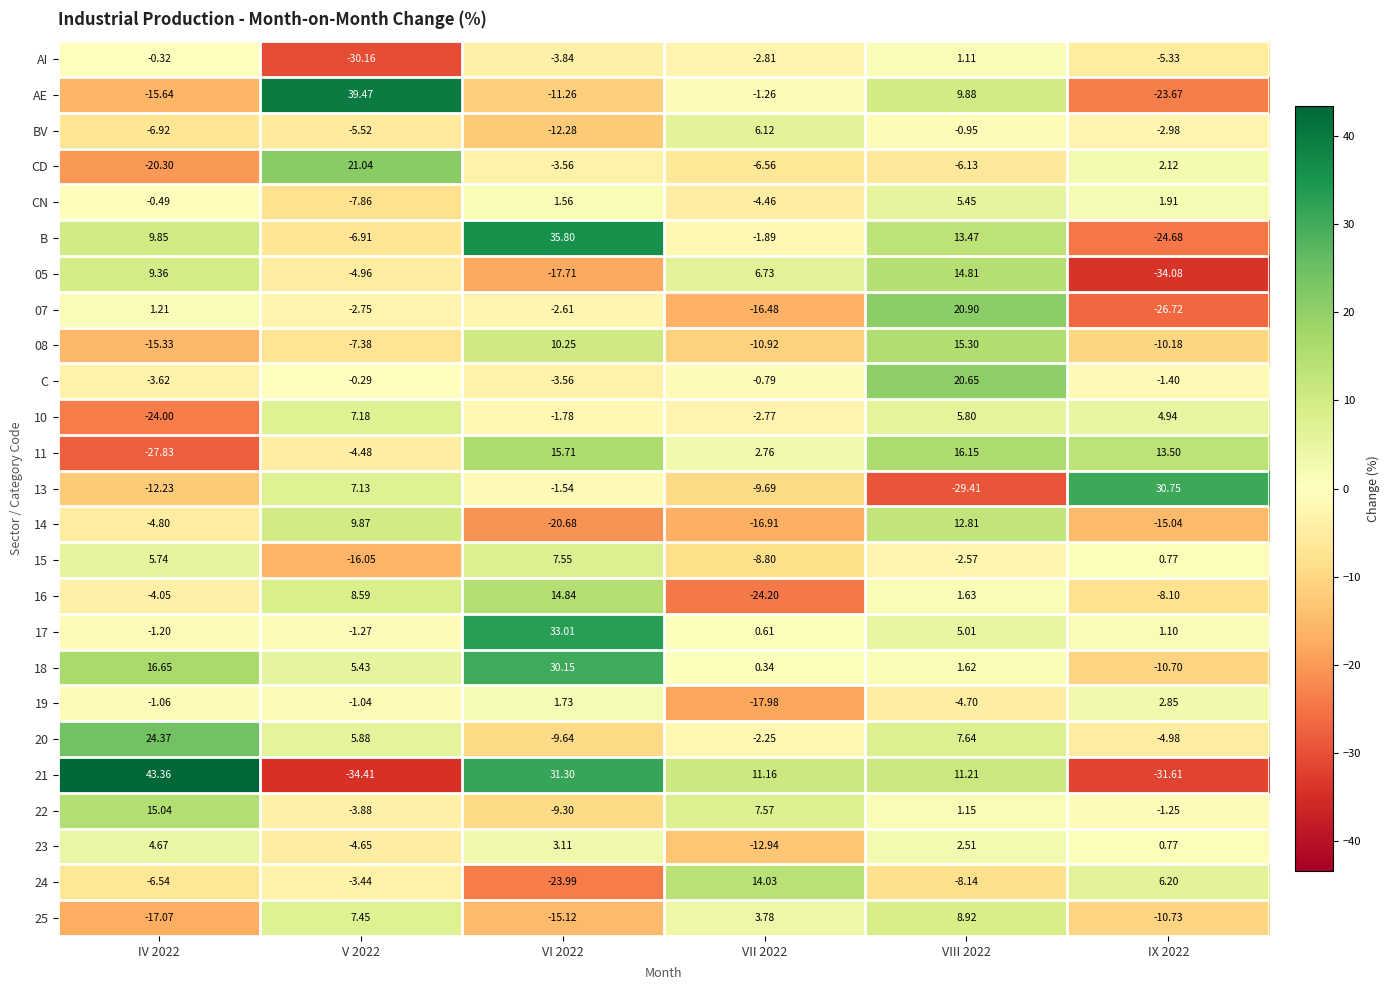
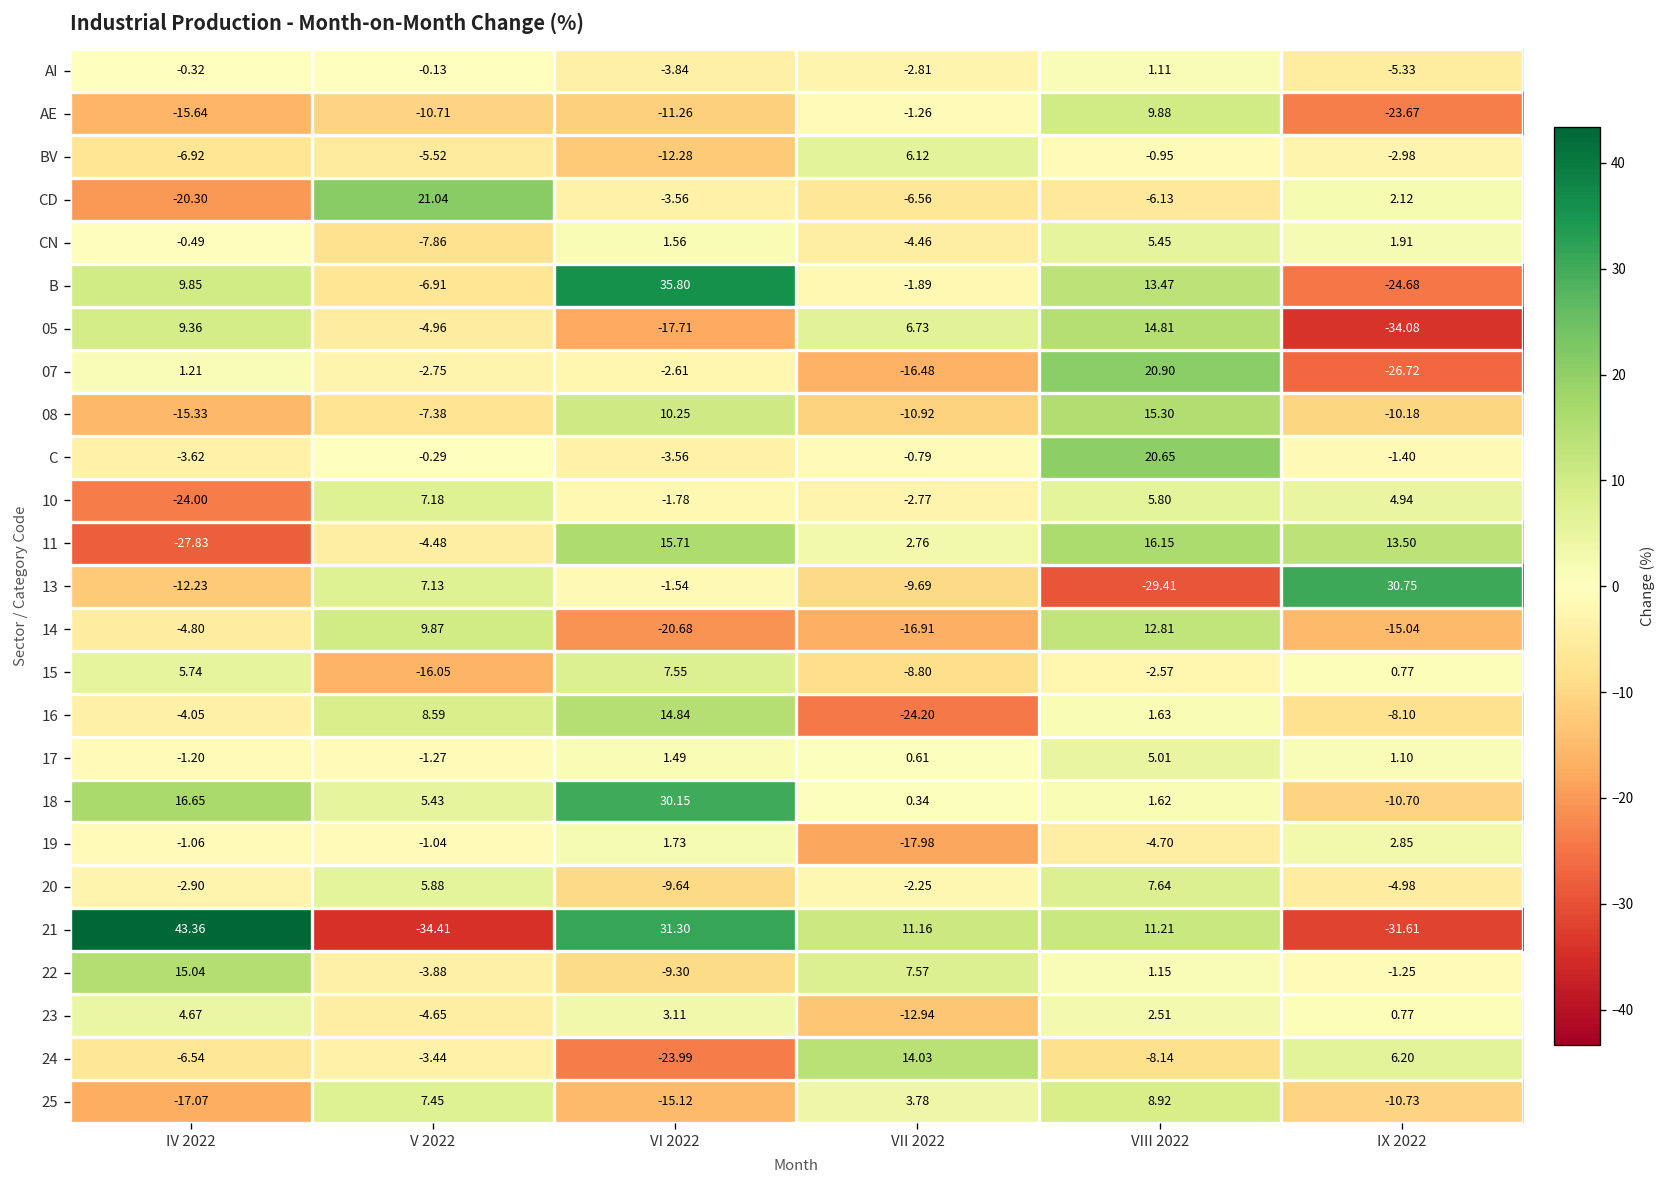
AI, V 2022: -30.16 -> -0.13
AE, V 2022: 39.47 -> -10.71
17, VI 2022: 33.01 -> 1.49
20, IV 2022: 24.37 -> -2.90
